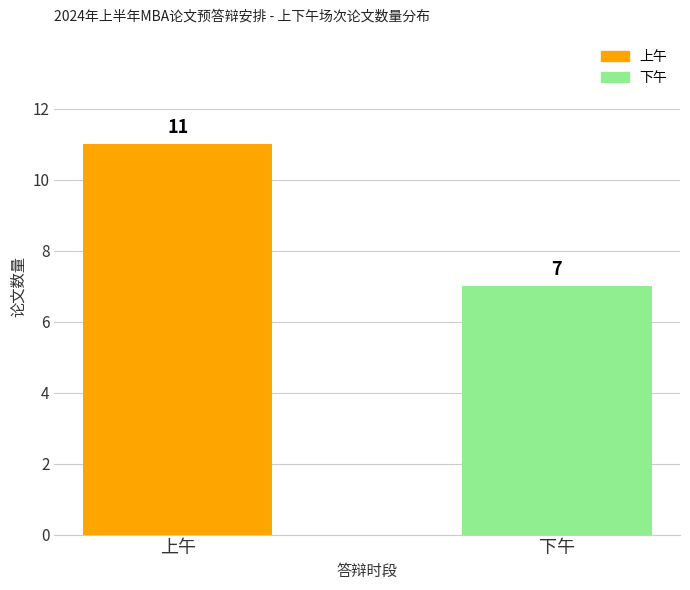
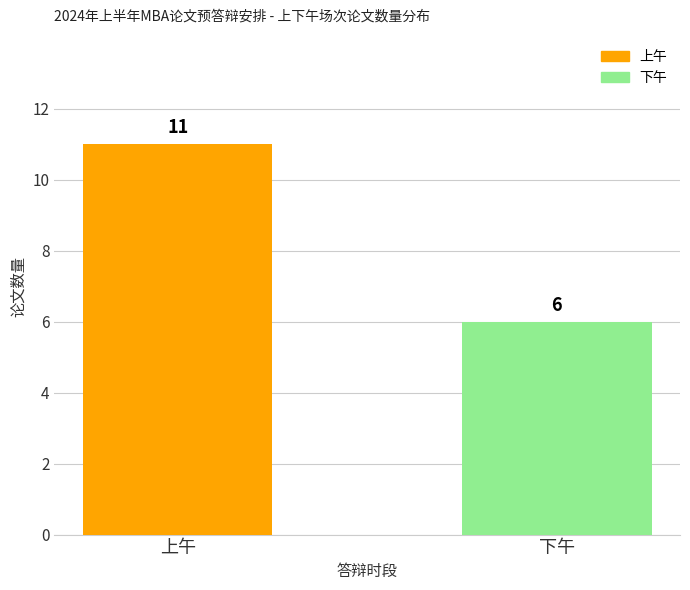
下午: 7 -> 6
